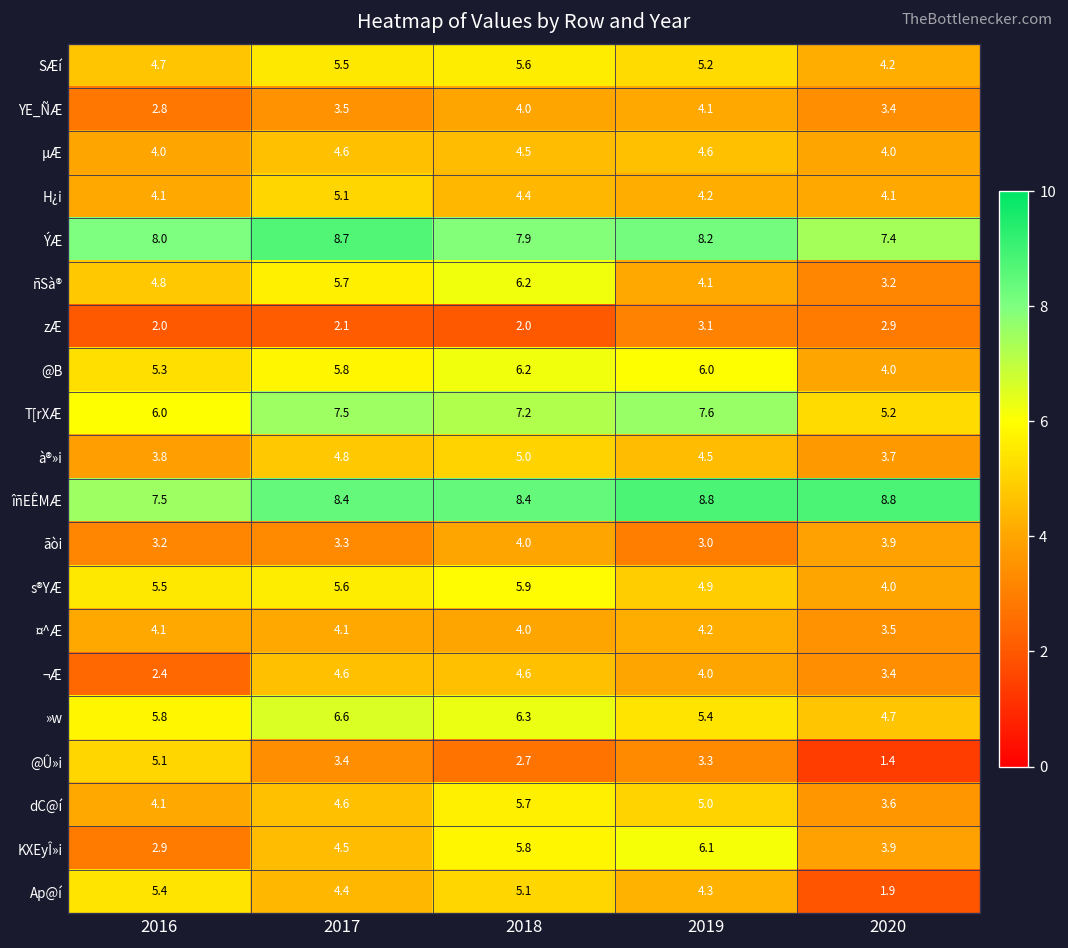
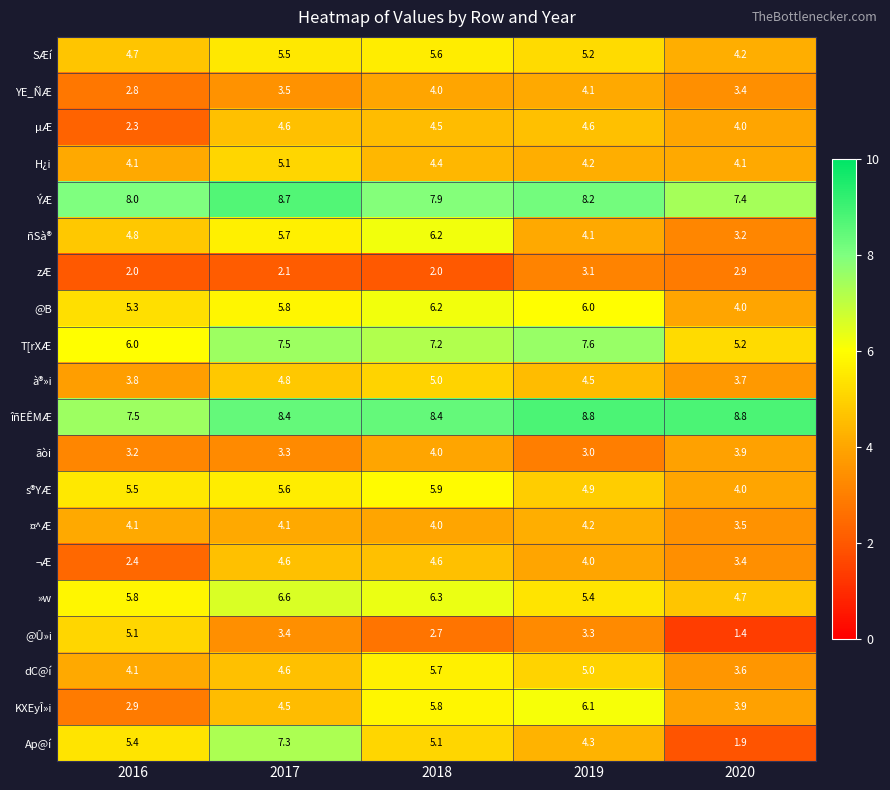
µÆ, 2016: 4.0 -> 2.3
Ap@í, 2017: 4.4 -> 7.3
